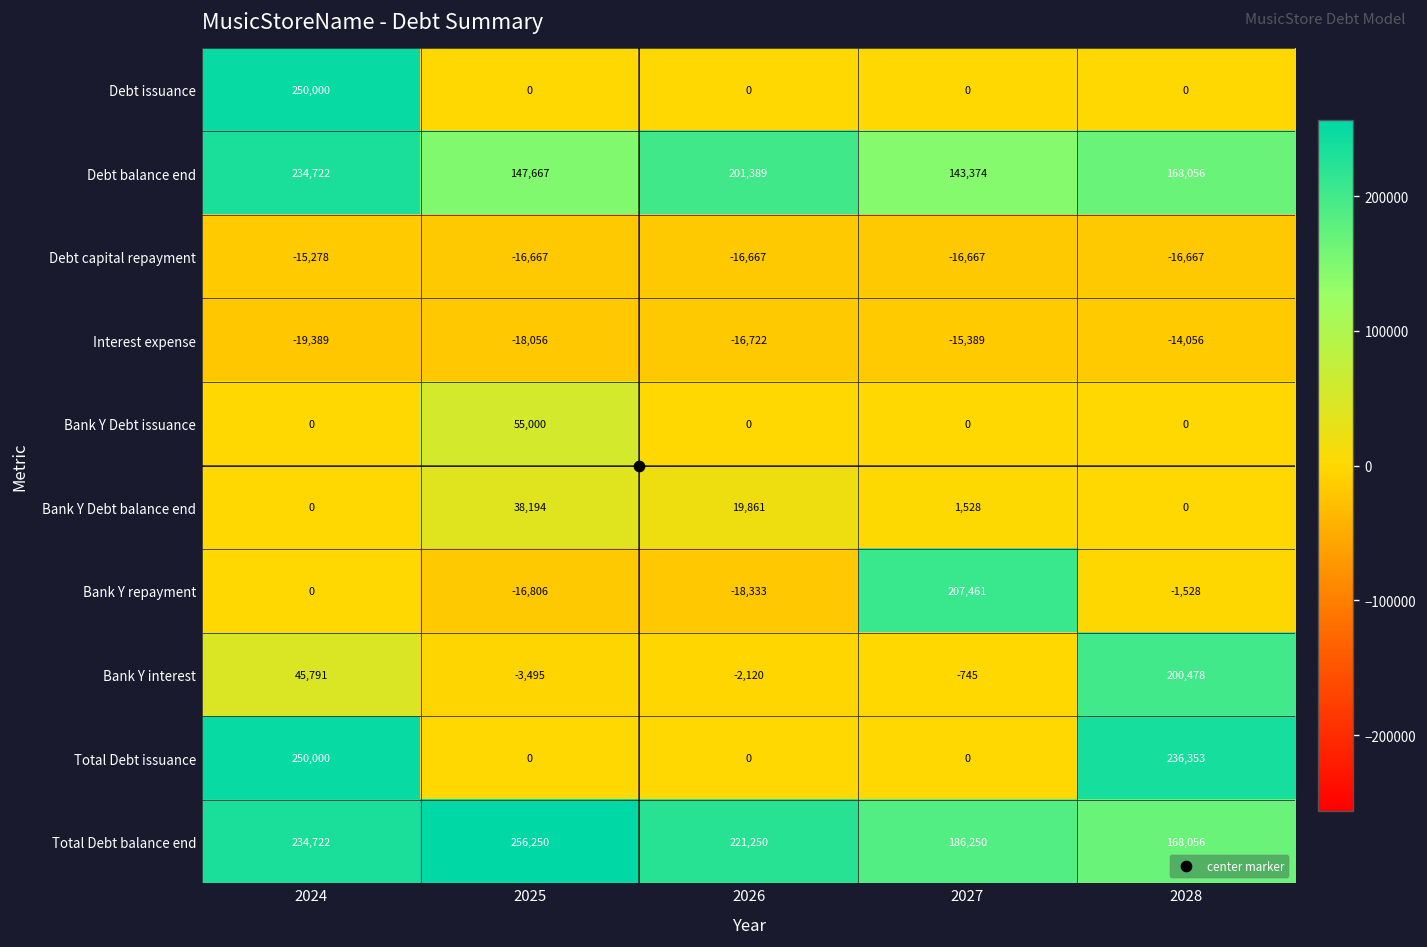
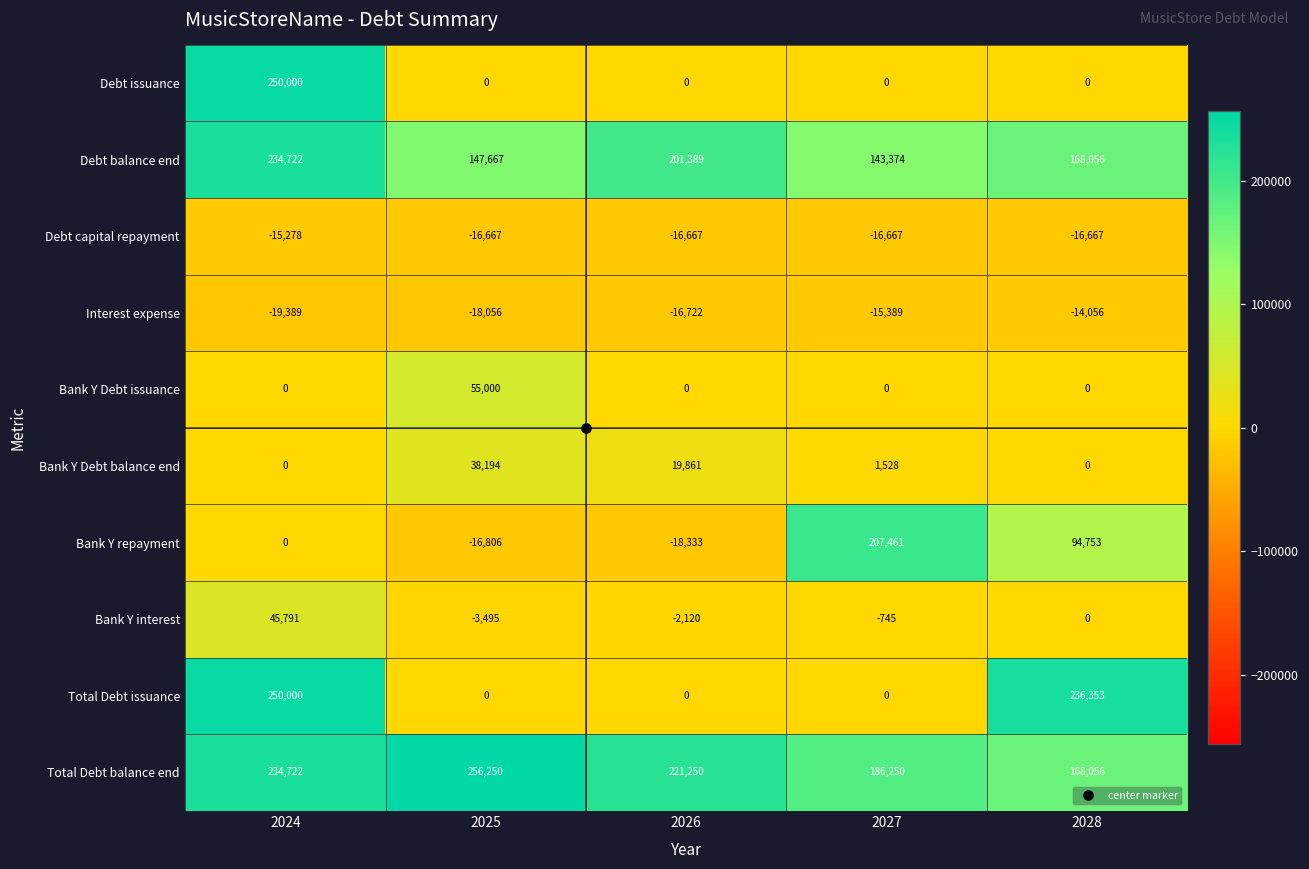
Bank Y repayment, 2028: -1,528 -> 94,753
Bank Y interest, 2028: 200,478 -> 0
